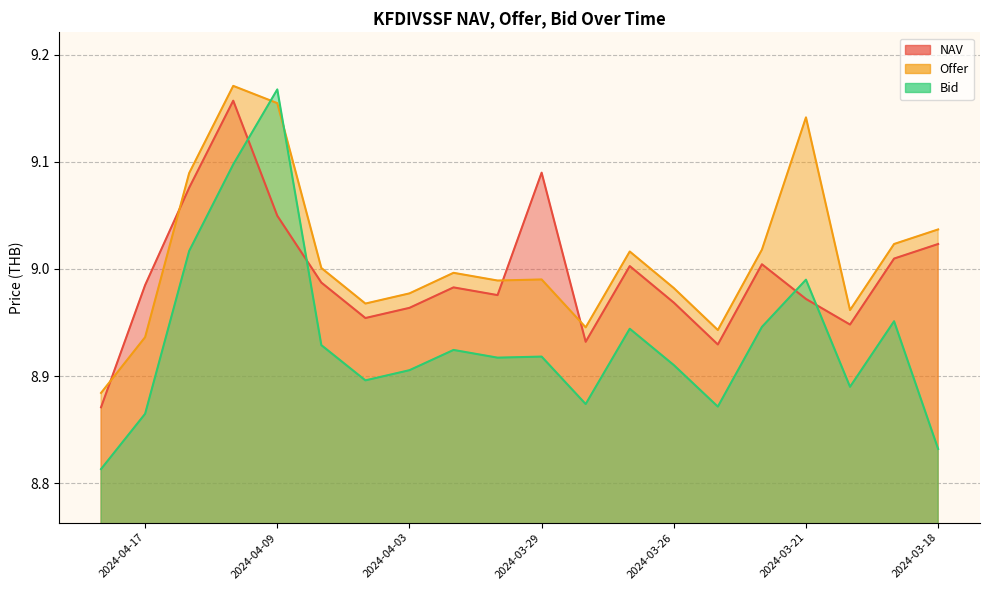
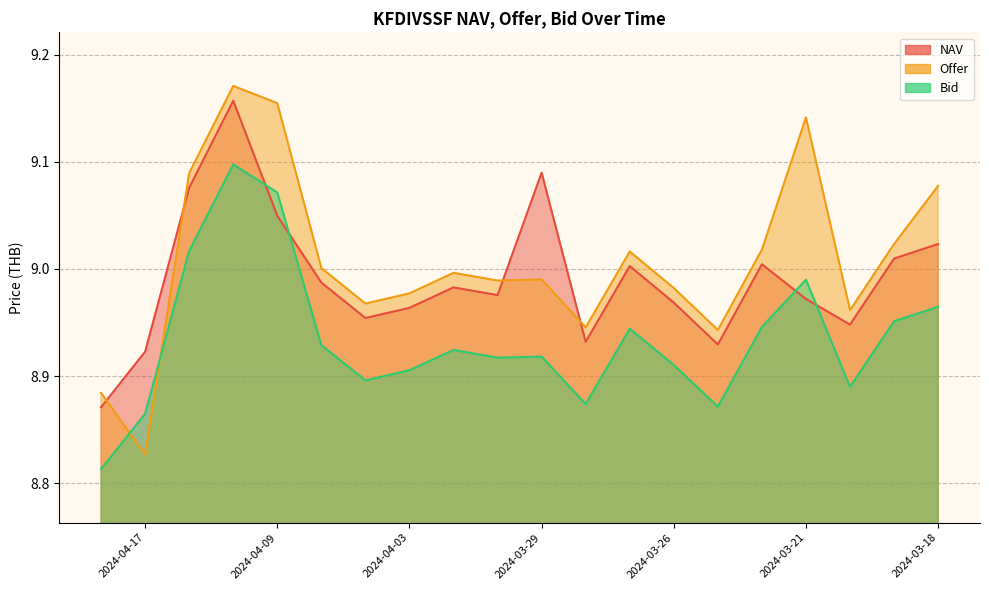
NAV, 2024-04-17: 8.985 -> 8.923
Offer, 2024-04-17: 8.936 -> 8.827
Bid, 2024-04-09: 9.168 -> 9.071
Offer, 2024-03-18: 9.037 -> 9.078
Bid, 2024-03-18: 8.832 -> 8.965
